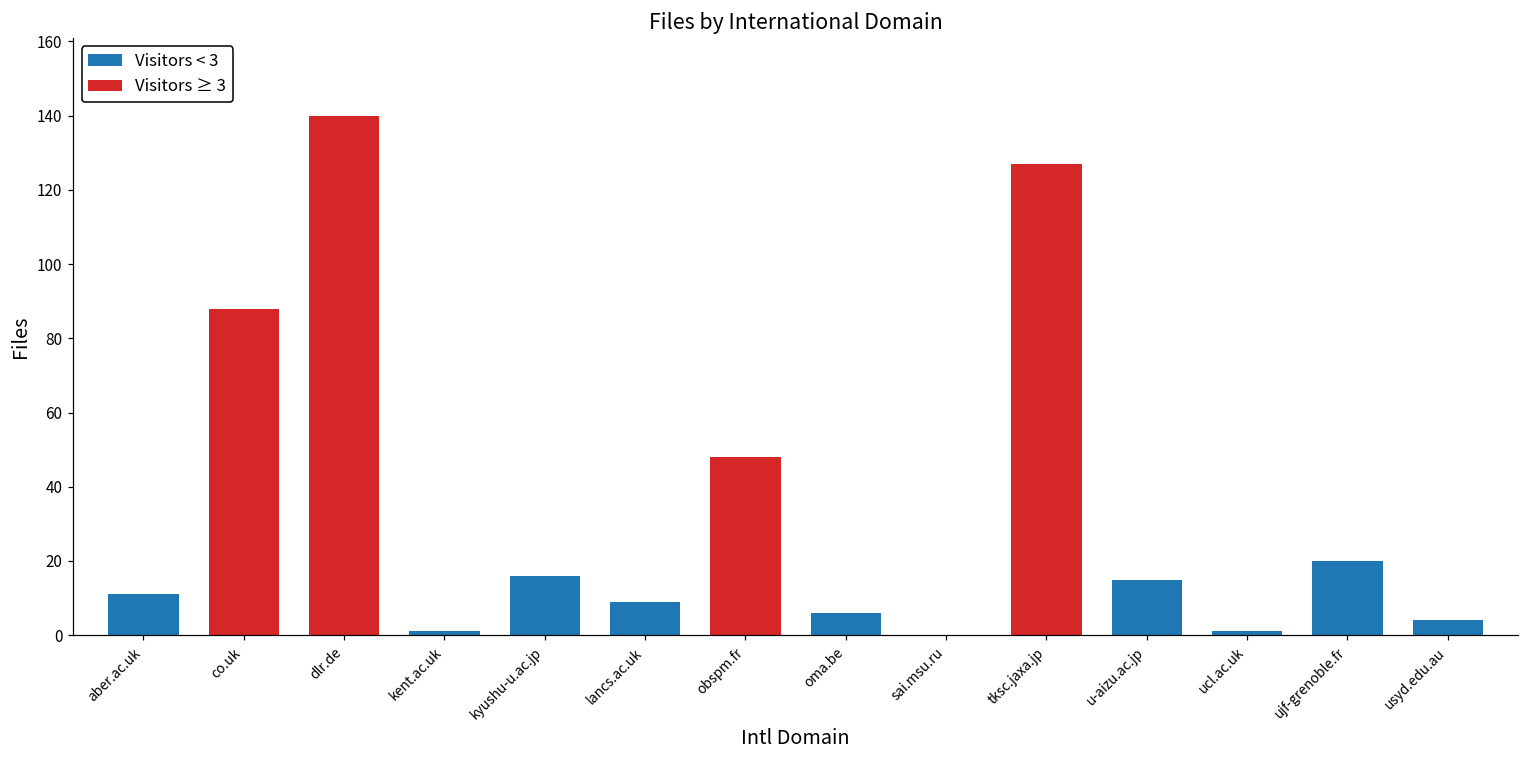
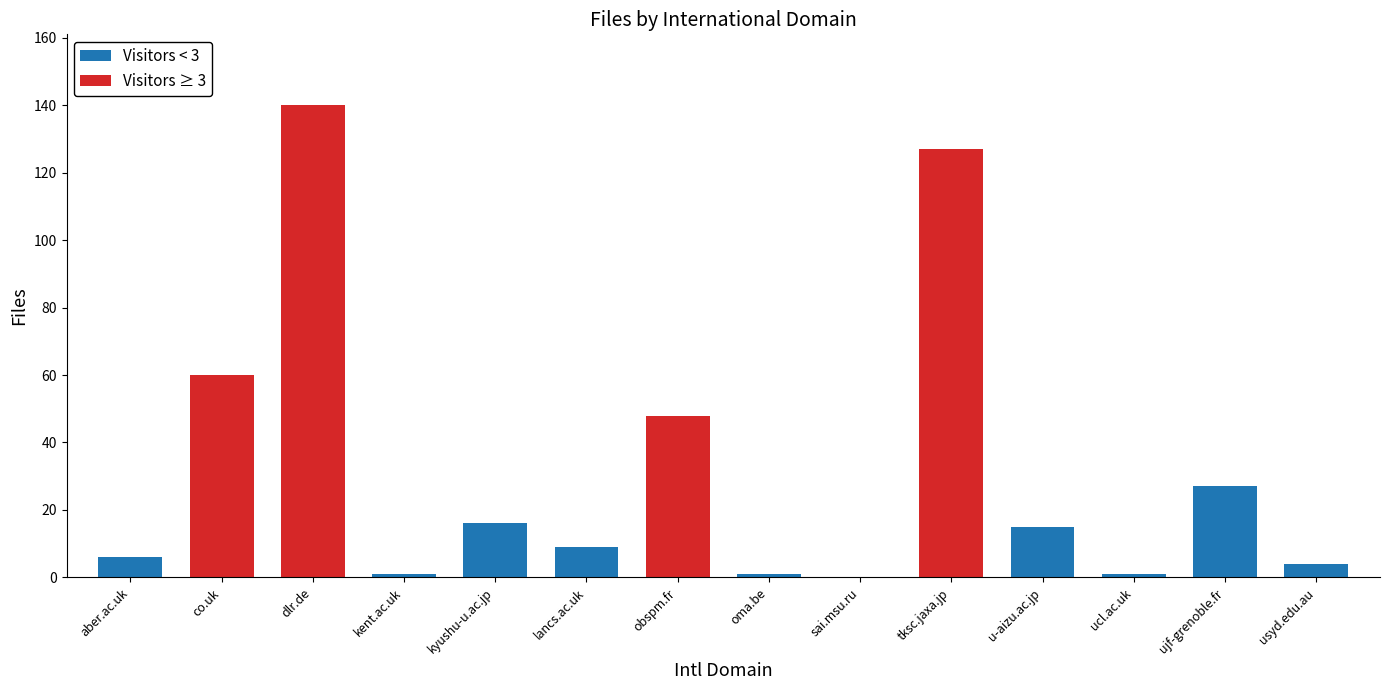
Visitors < 3, aber.ac.uk: 11 -> 6
Visitors ≥ 3, co.uk: 88 -> 60
Visitors < 3, oma.be: 6 -> 1
Visitors < 3, ujf-grenoble.fr: 20 -> 27
